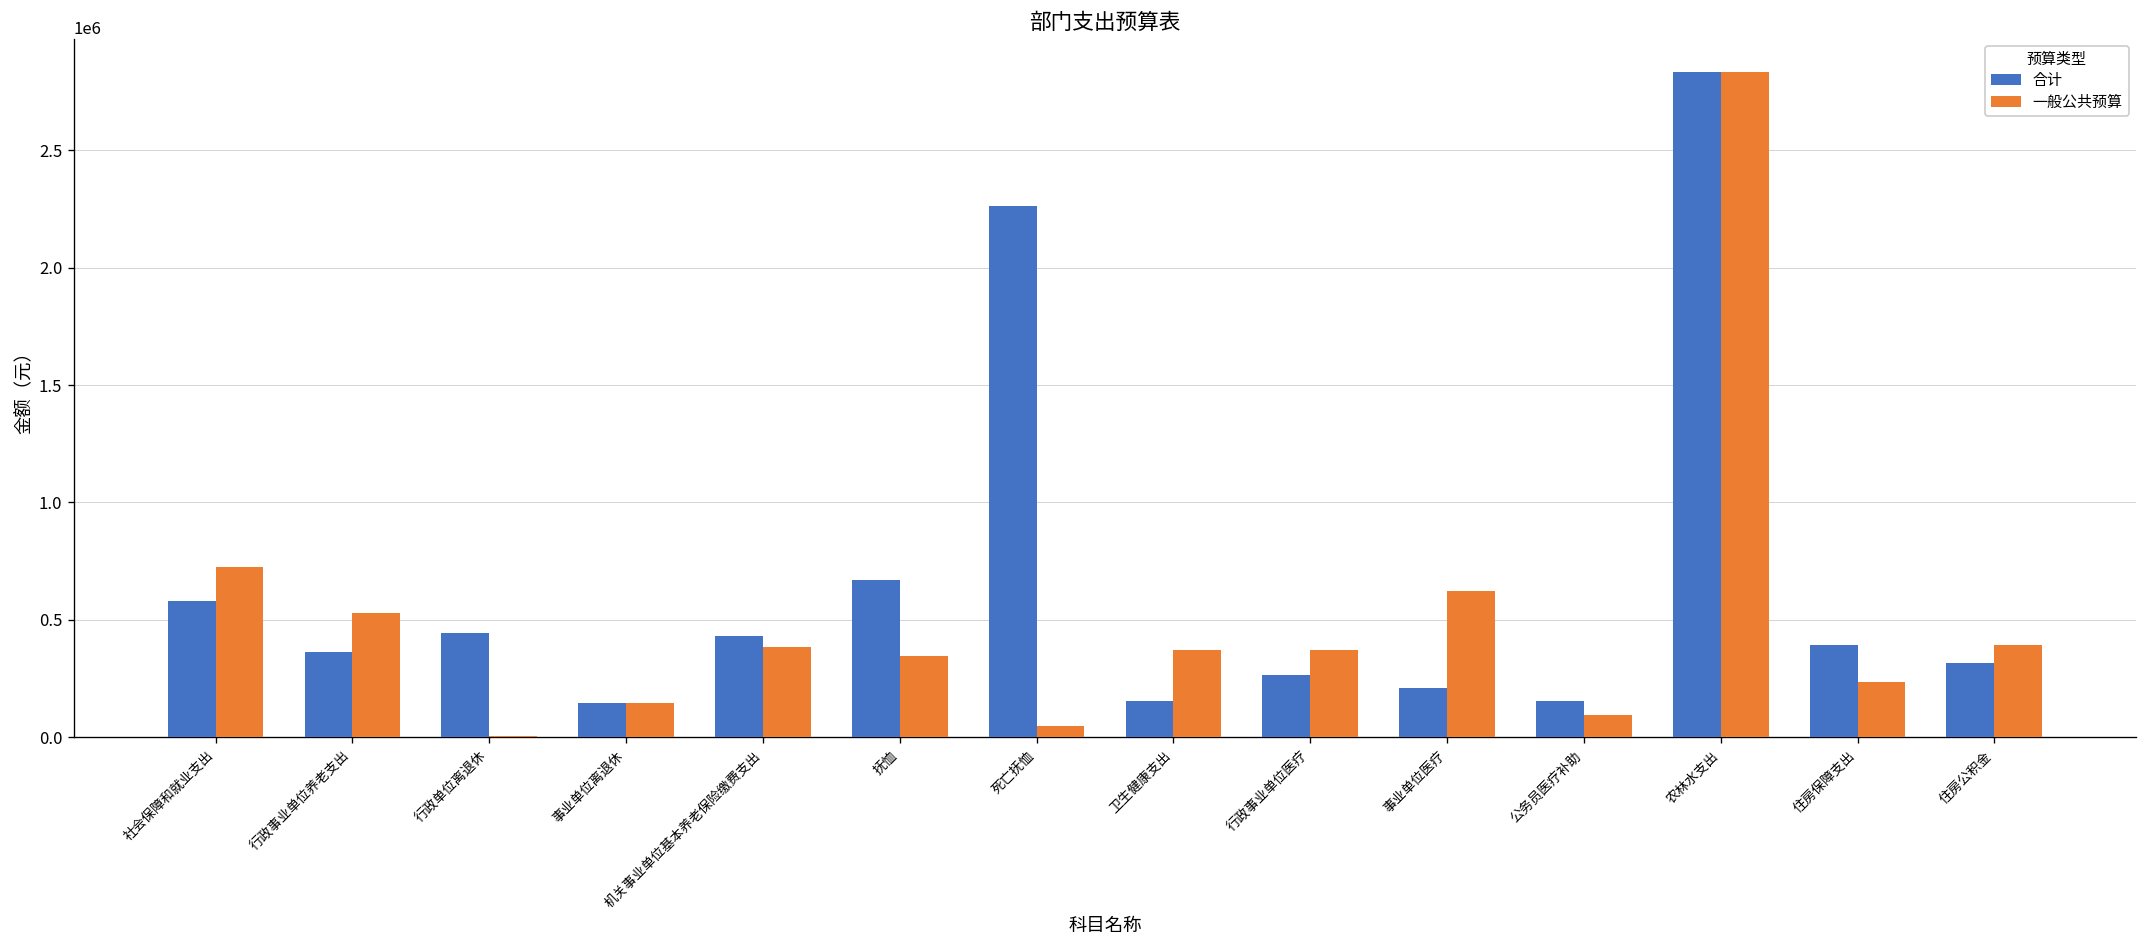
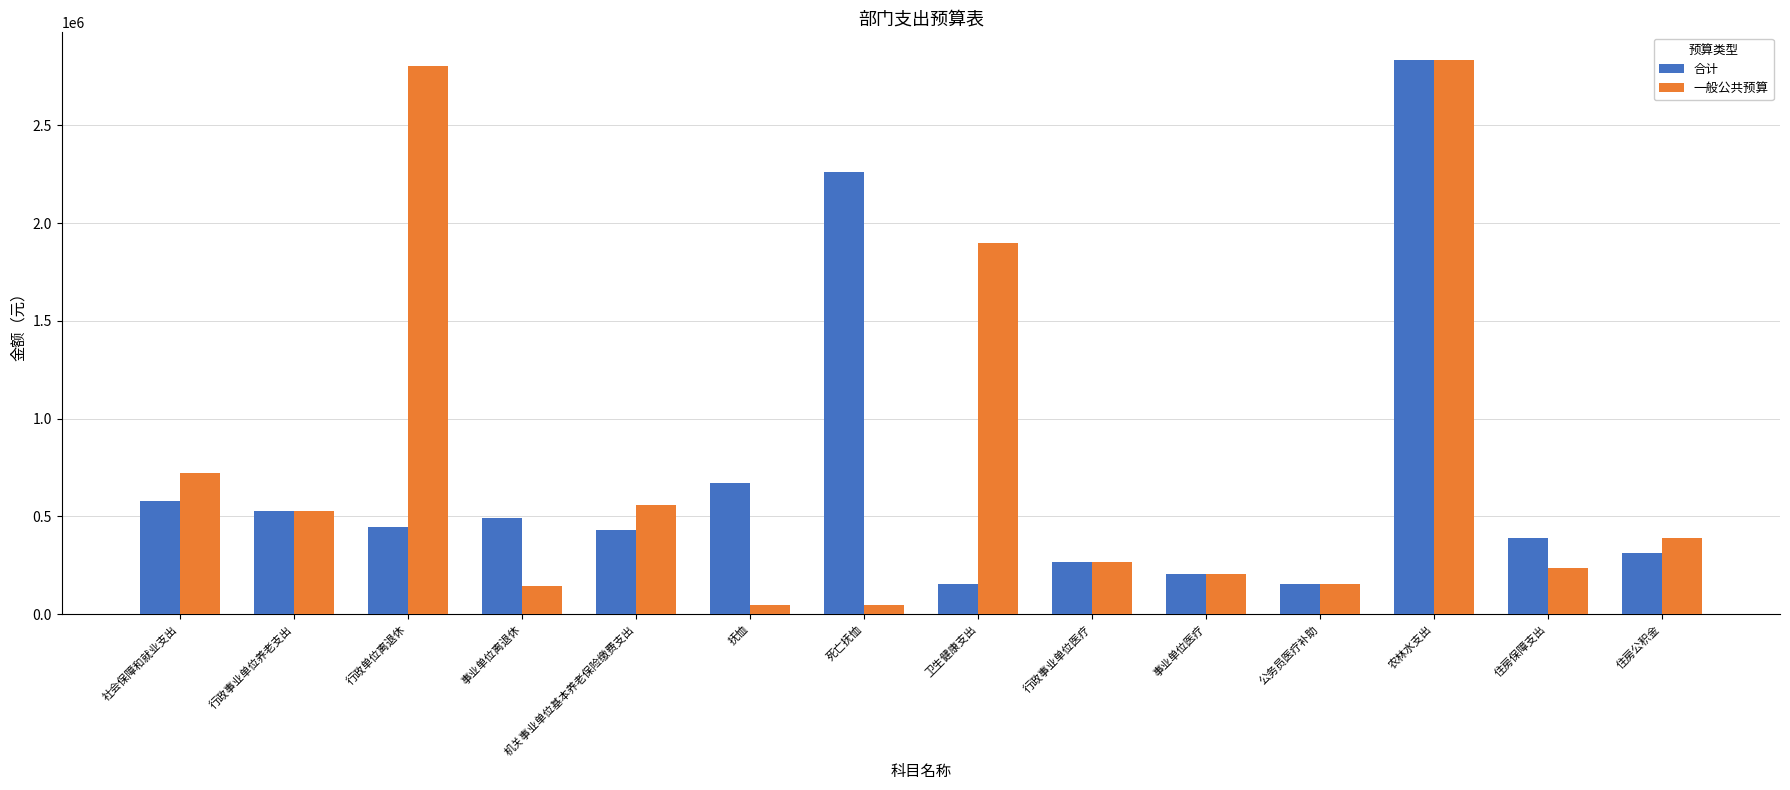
合计, 行政事业单位养老支出: 360000 -> 530000
一般公共预算, 行政单位离退休: 0 -> 2810000
合计, 事业单位离退休: 140000 -> 490000
一般公共预算, 机关事业单位基本养老保险缴费支出: 380000 -> 560000
一般公共预算, 抚恤: 340000 -> 50000
一般公共预算, 卫生健康支出: 370000 -> 1900000
一般公共预算, 行政事业单位医疗: 370000 -> 270000
一般公共预算, 事业单位医疗: 620000 -> 210000
一般公共预算, 公务员医疗补助: 90000 -> 160000
